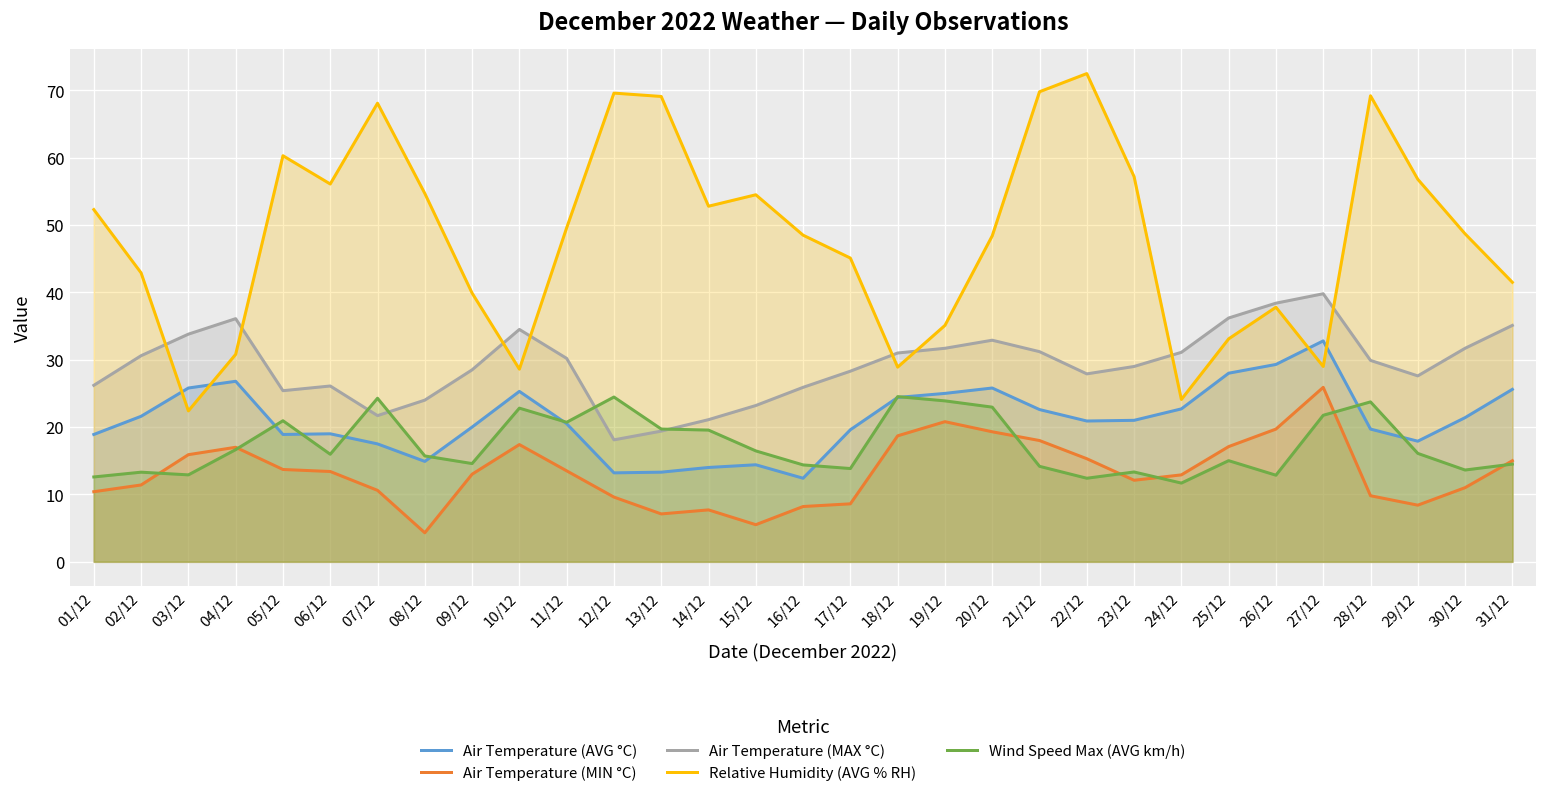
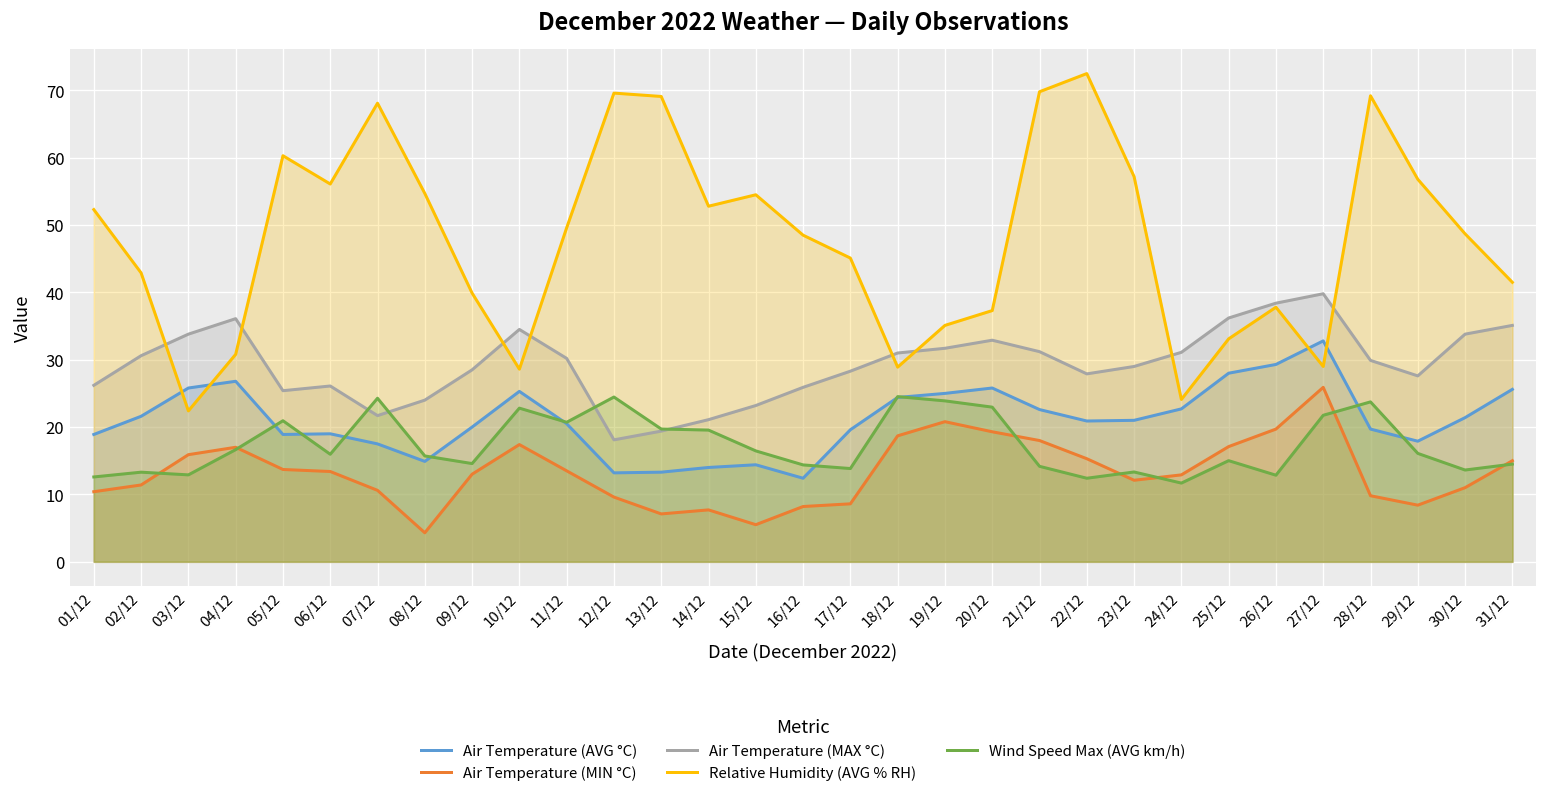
Relative Humidity (AVG % RH), 20/12: 48 -> 37
Air Temperature (MAX °C), 30/12: 32 -> 34
